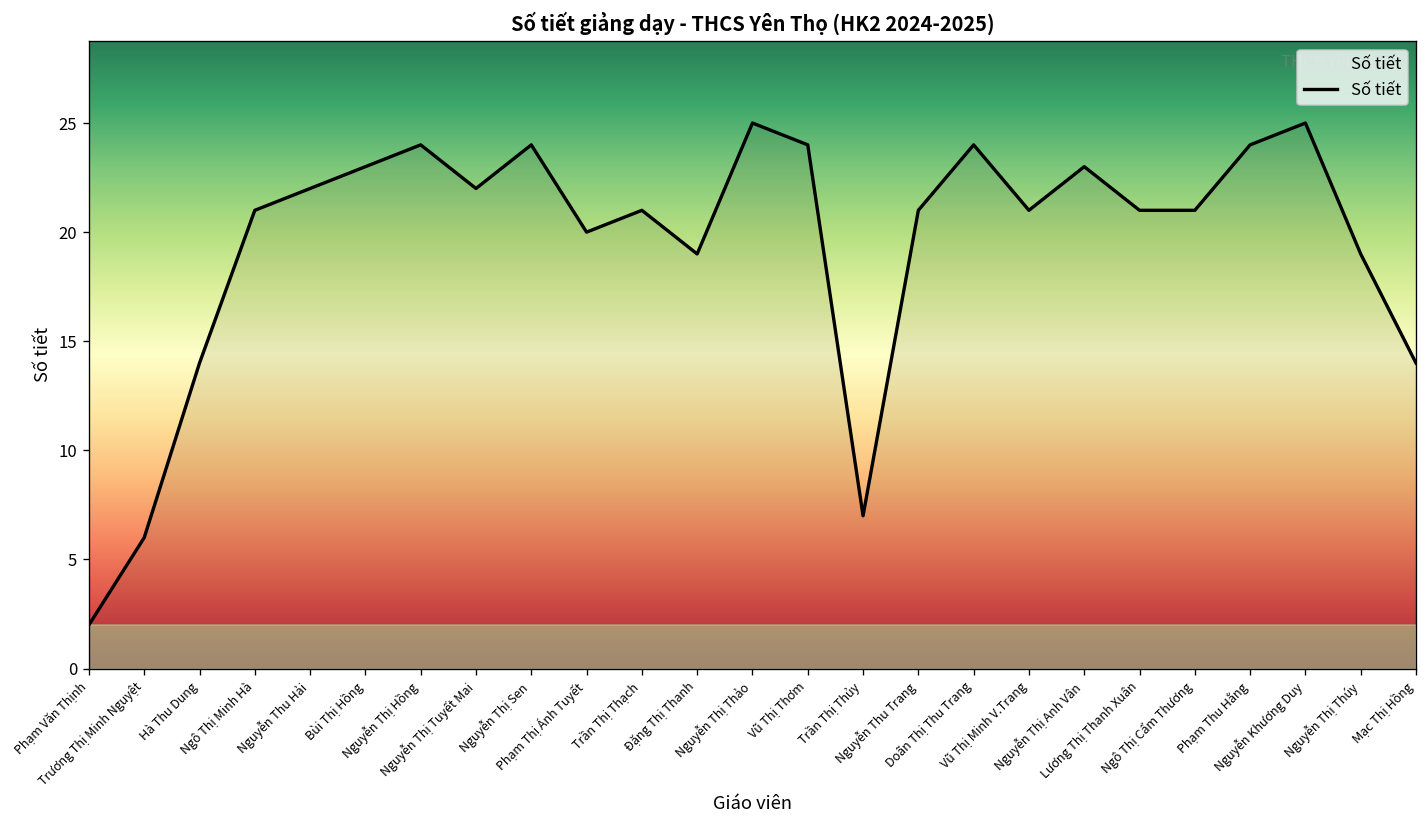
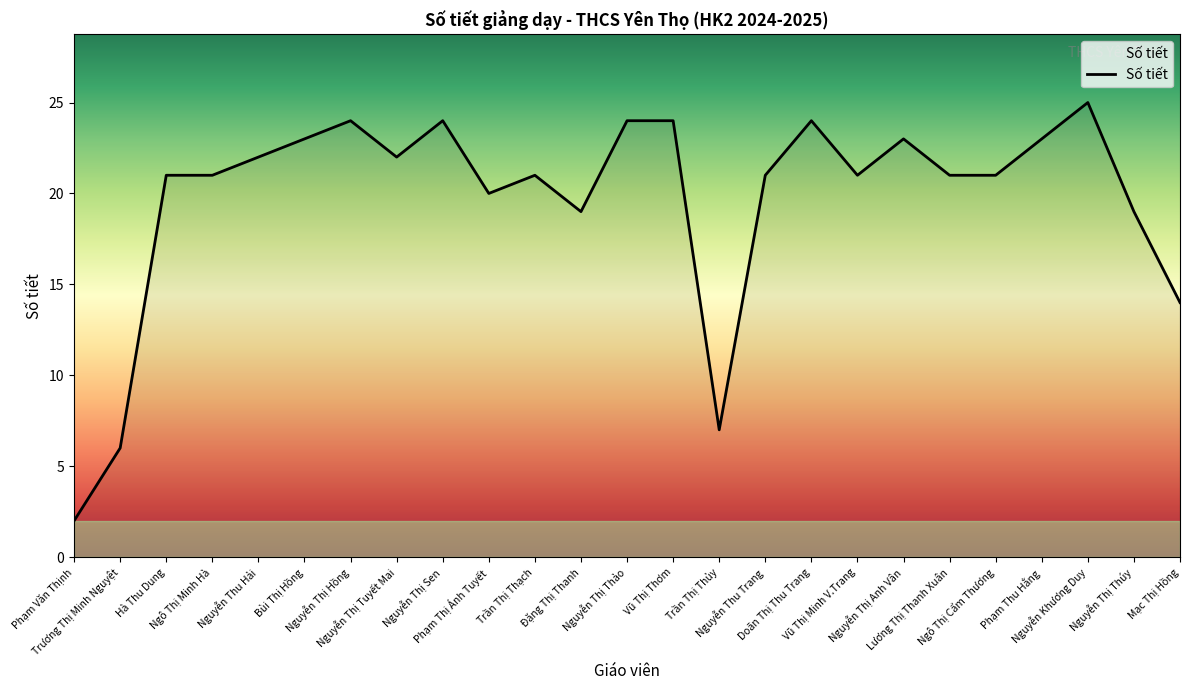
Hà Thu Dung: 14 -> 21
Nguyễn Thị Thảo: 25 -> 24
Phạm Thu Hằng: 24 -> 23
